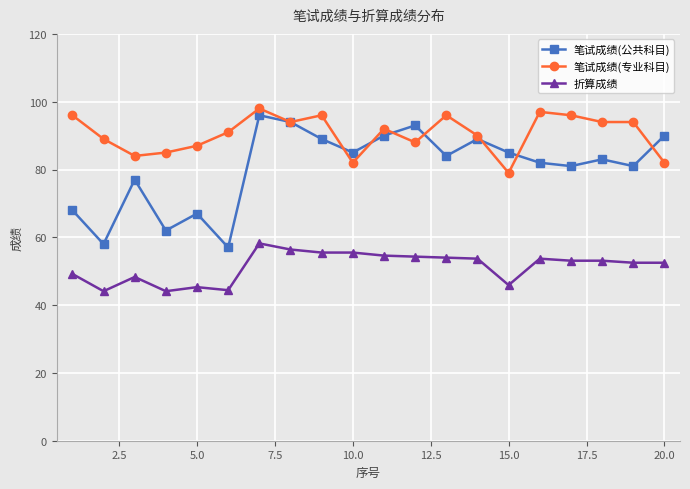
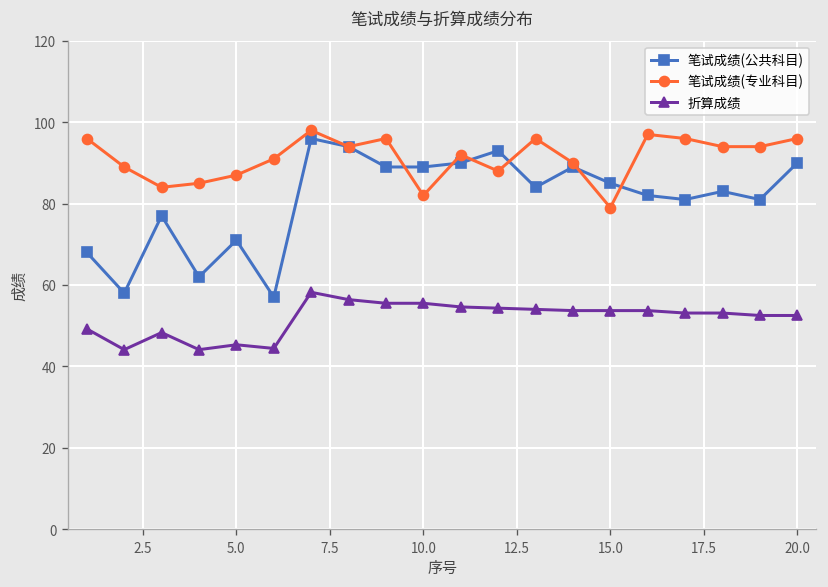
笔试成绩(公共科目), 5.0: 67 -> 71
笔试成绩(公共科目), 10.0: 85 -> 89
折算成绩, 15.0: 46 -> 54
笔试成绩(专业科目), 20.0: 82 -> 96
